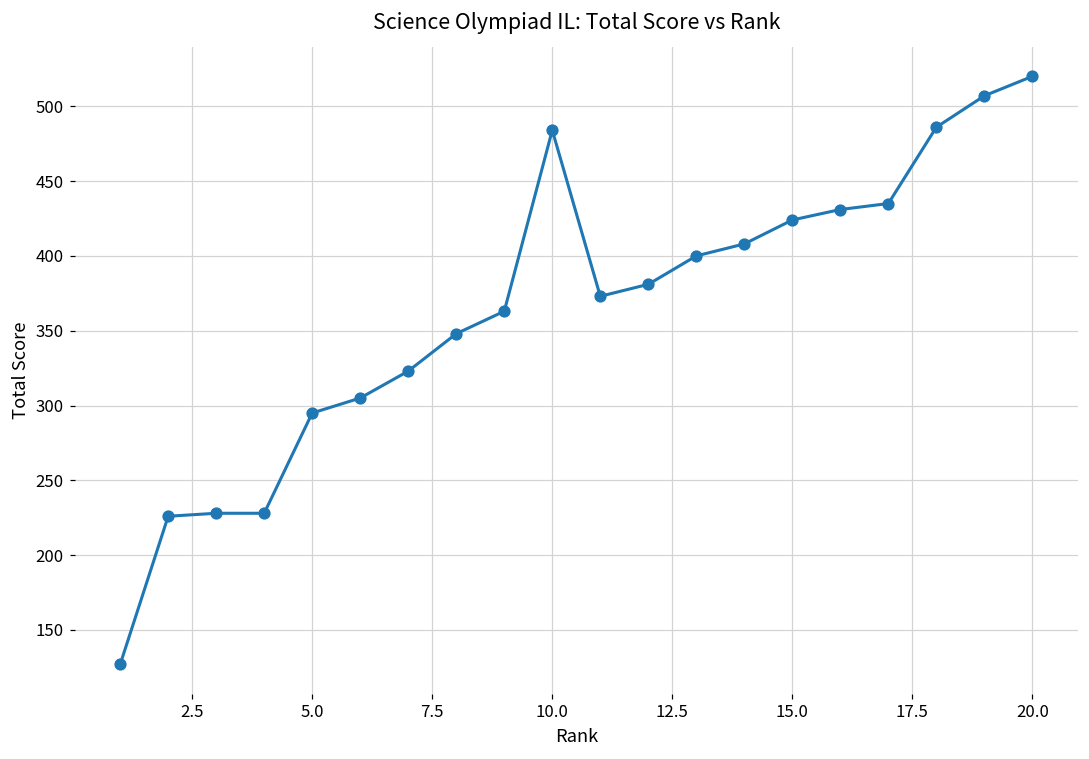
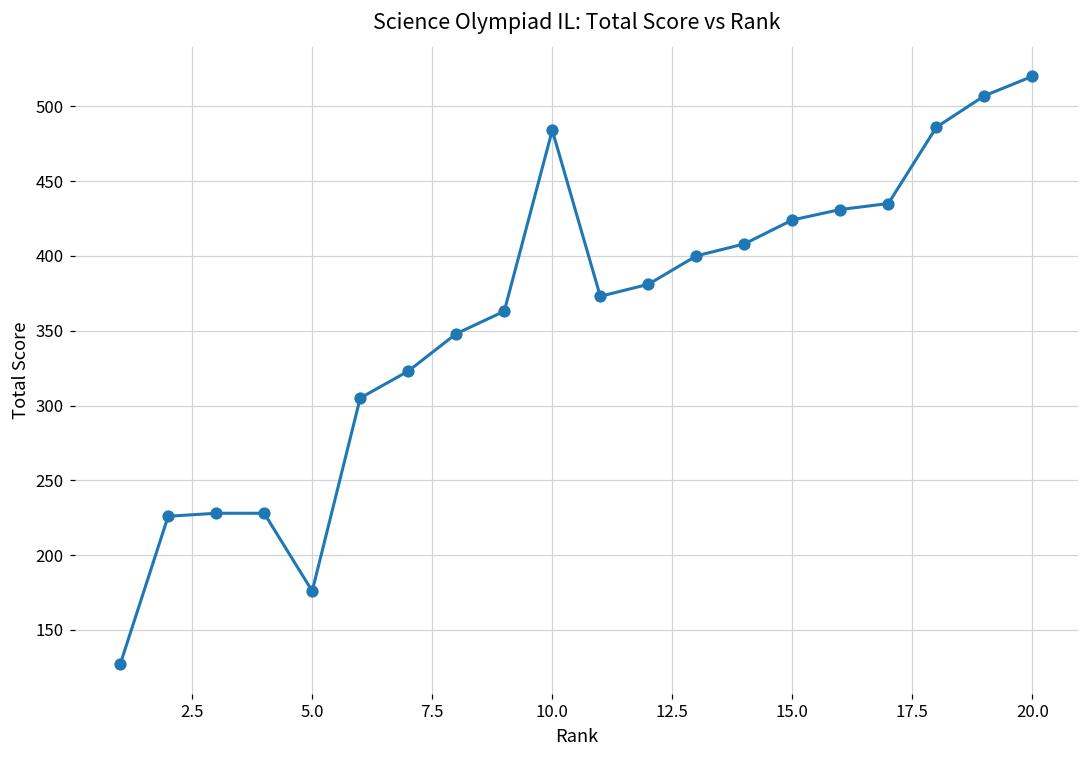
5.0: 295 -> 176
